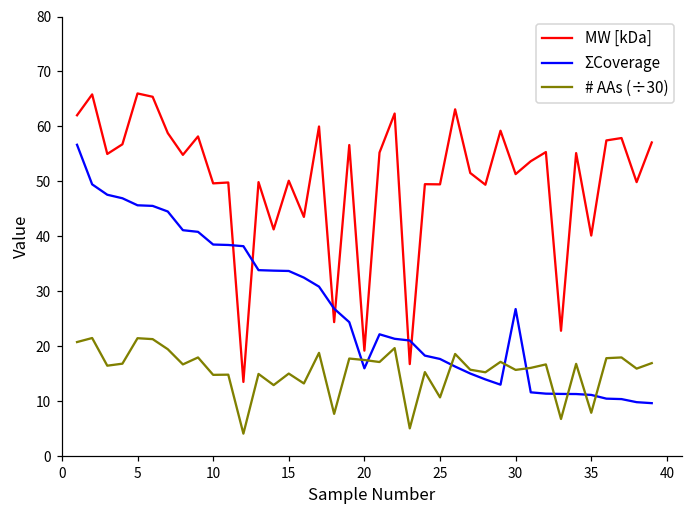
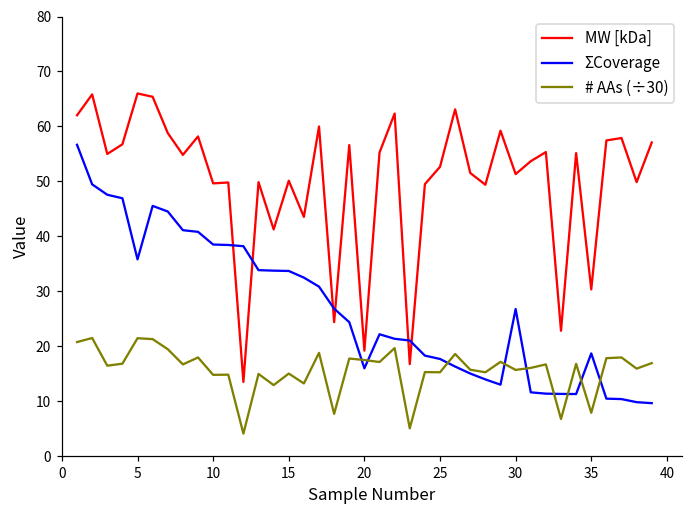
ΣCoverage, 5: 46 -> 36
MW [kDa], 25: 49 -> 53
# AAs (÷30), 25: 11 -> 15
MW [kDa], 35: 40 -> 30
ΣCoverage, 35: 11 -> 19
